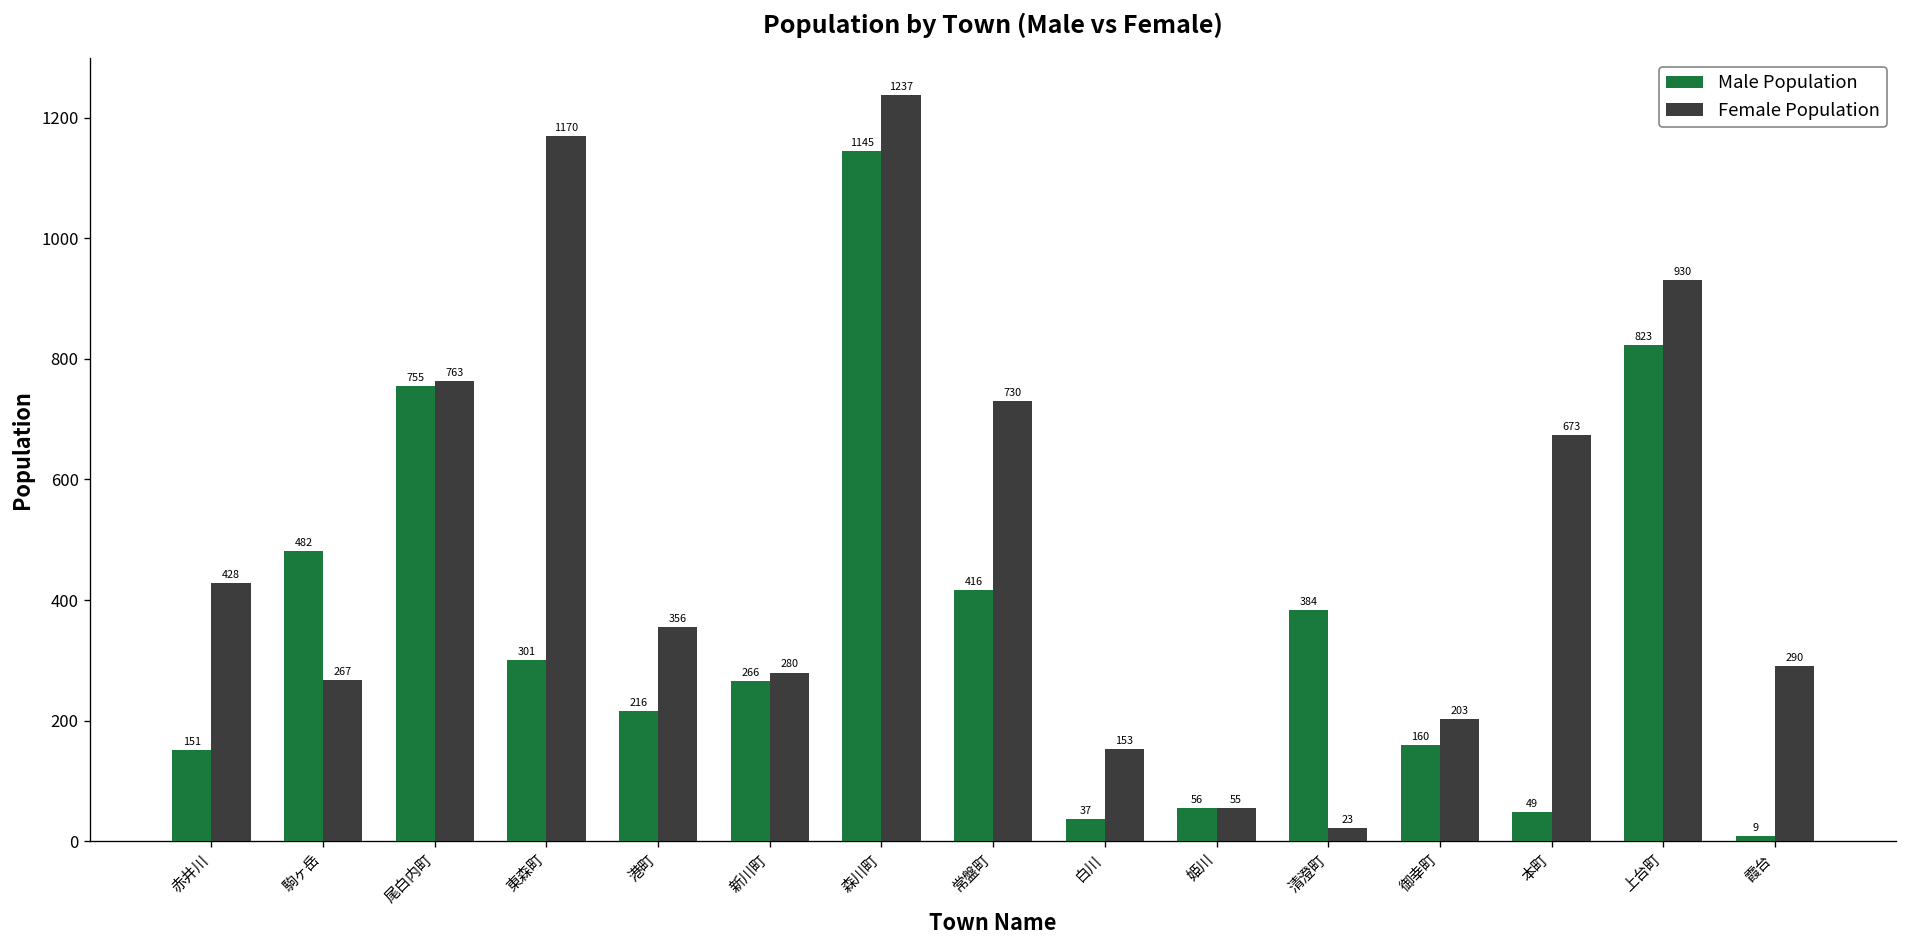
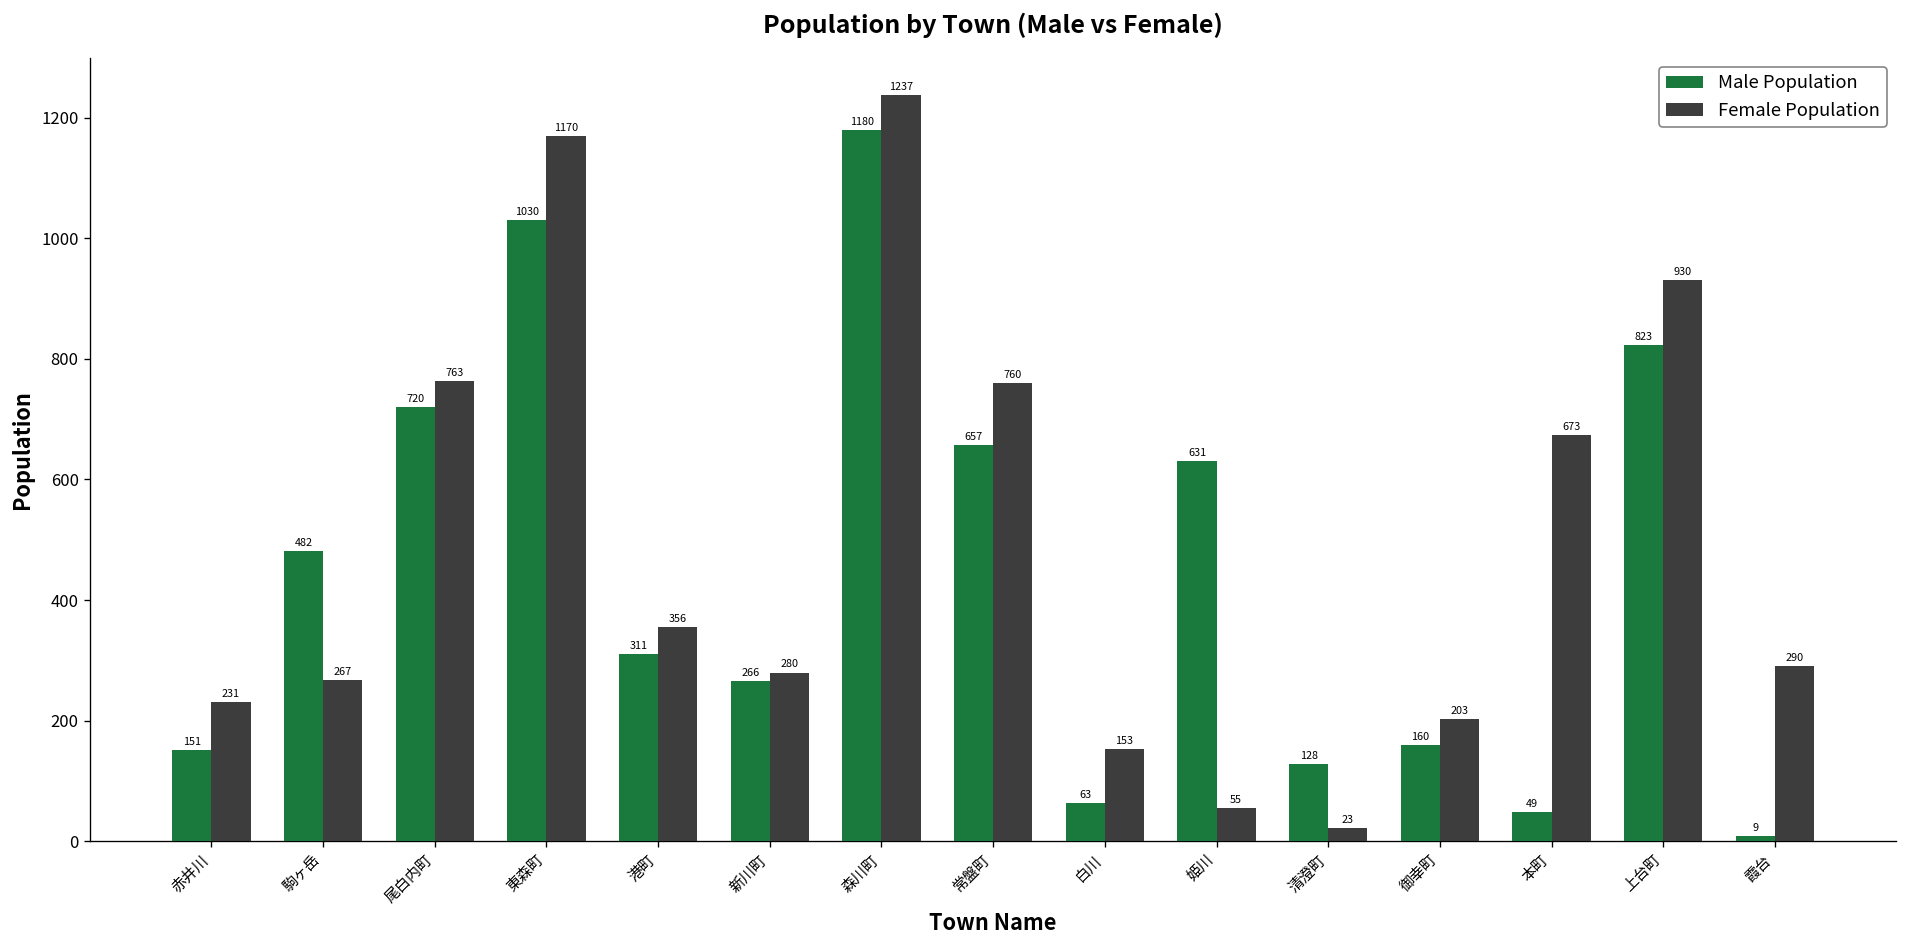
Female Population, 赤井川: 428 -> 231
Male Population, 尾白内町: 755 -> 720
Male Population, 東森町: 301 -> 1030
Male Population, 港町: 216 -> 311
Male Population, 森川町: 1145 -> 1180
Male Population, 常盤町: 416 -> 657
Female Population, 常盤町: 730 -> 760
Male Population, 白川: 37 -> 63
Male Population, 姫川: 56 -> 631
Male Population, 清澄町: 384 -> 128
